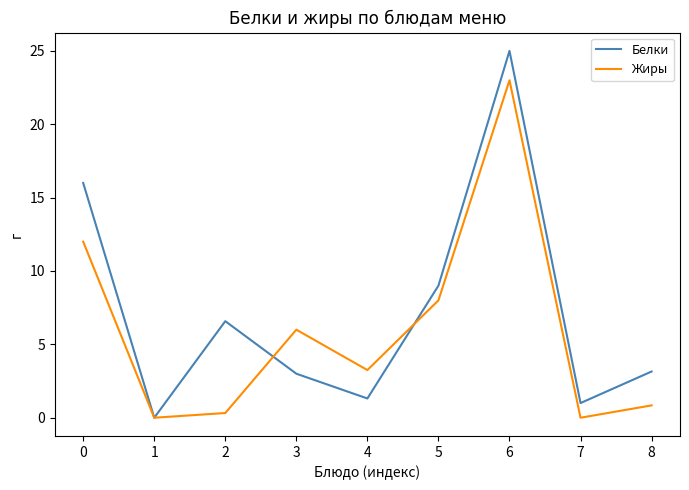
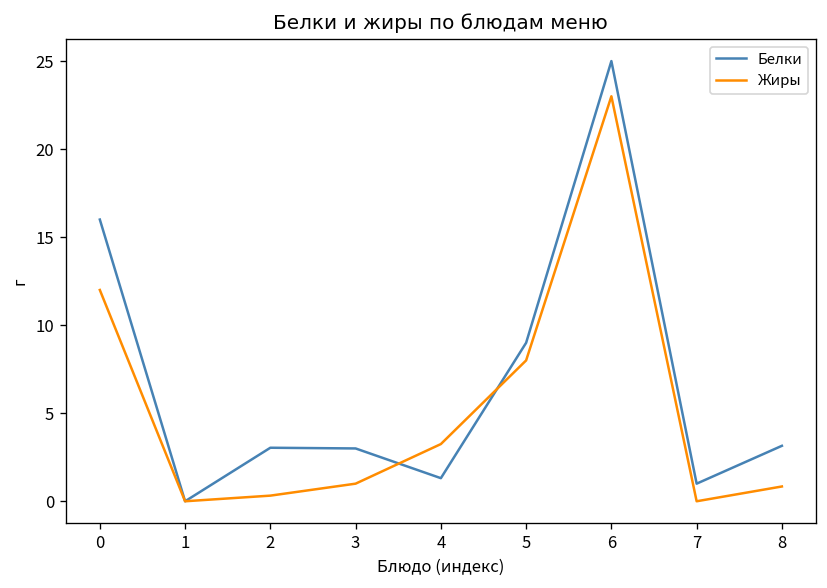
Белки, 2: 6.6 -> 3.0
Жиры, 3: 6 -> 1
